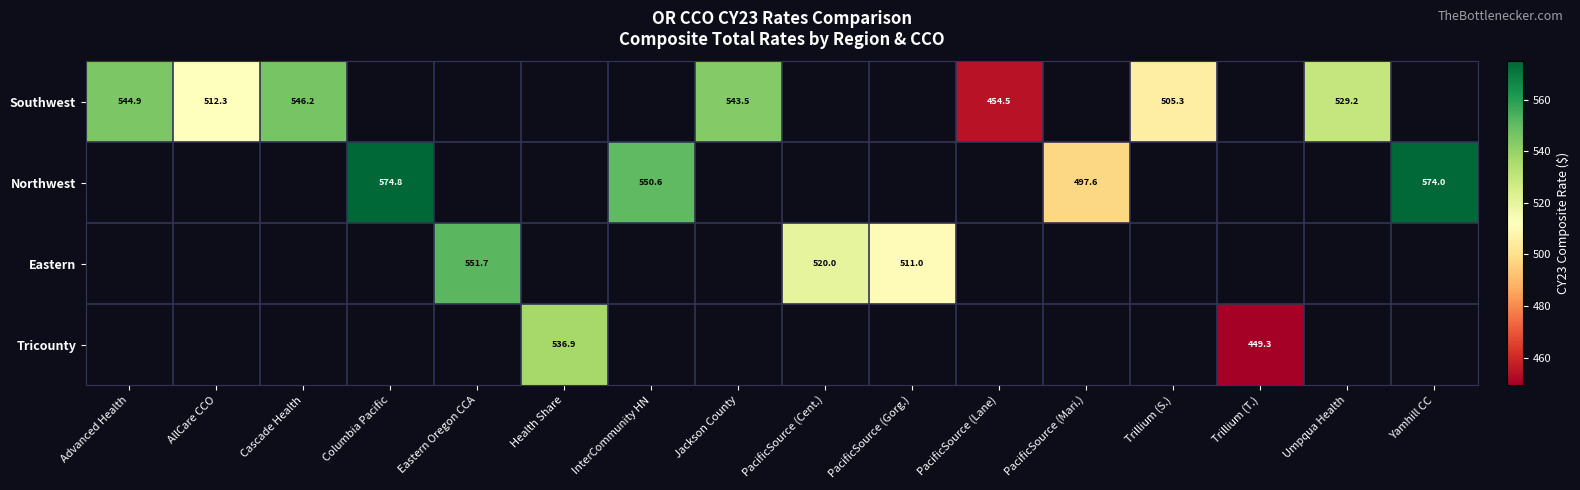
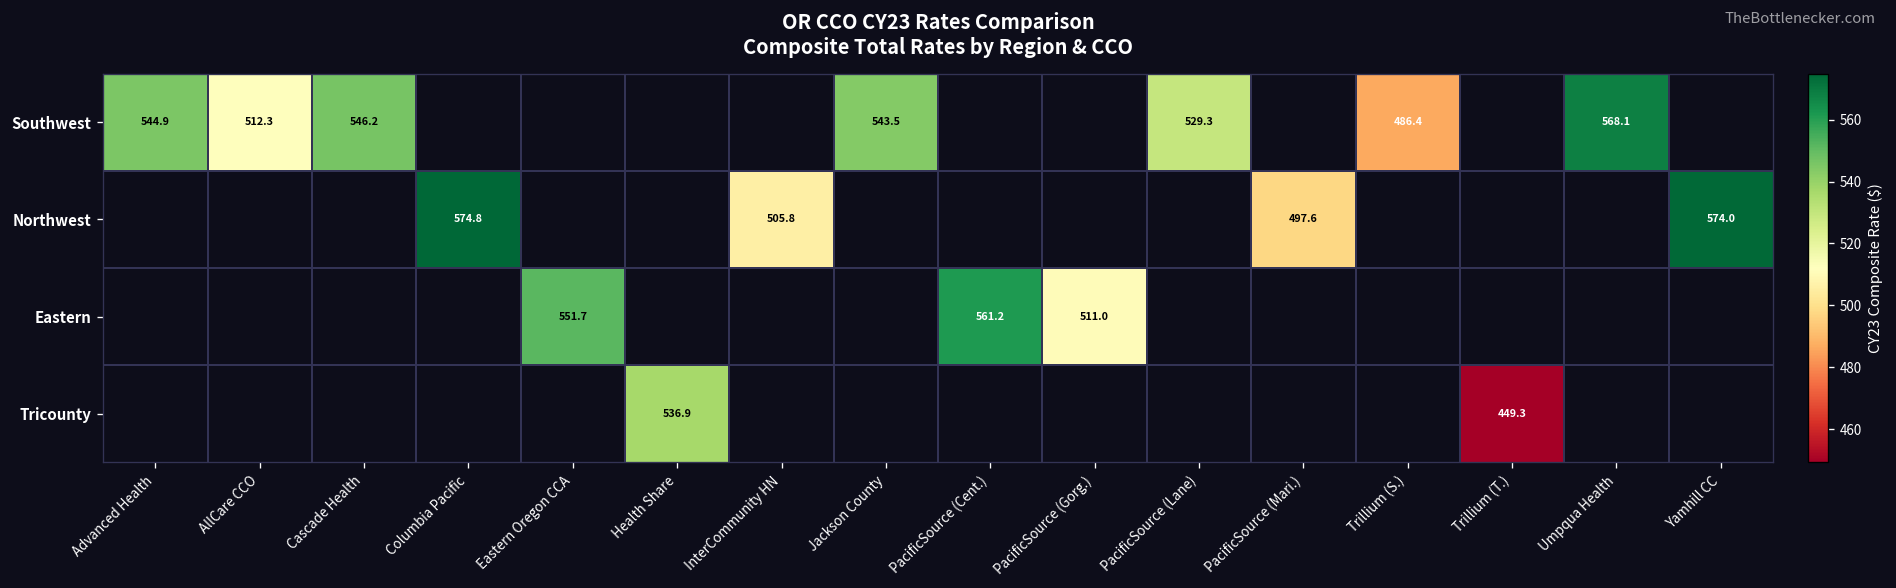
Southwest, PacificSource (Lane): 454.5 -> 529.3
Southwest, Trillium (S.): 505.3 -> 486.4
Southwest, Umpqua Health: 529.2 -> 568.1
Northwest, InterCommunity HN: 550.6 -> 505.8
Eastern, PacificSource (Cent.): 520.0 -> 561.2
